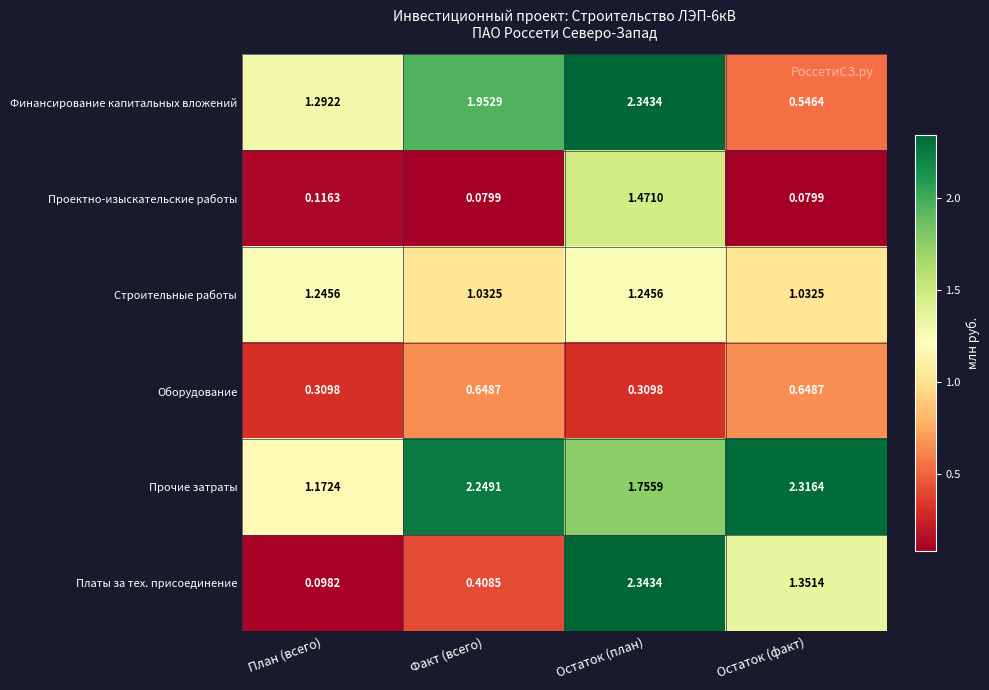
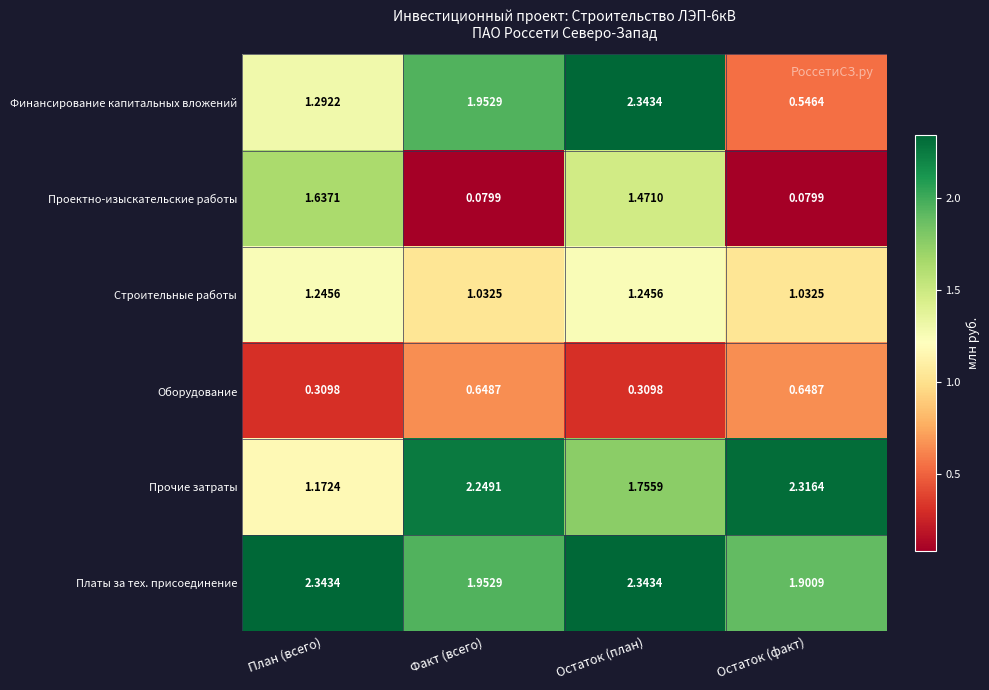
Проектно-изыскательские работы, План (всего): 0.1163 -> 1.6371
Платы за тех. присоединение, План (всего): 0.0982 -> 2.3434
Платы за тех. присоединение, Факт (всего): 0.4085 -> 1.9529
Платы за тех. присоединение, Остаток (факт): 1.3514 -> 1.9009
